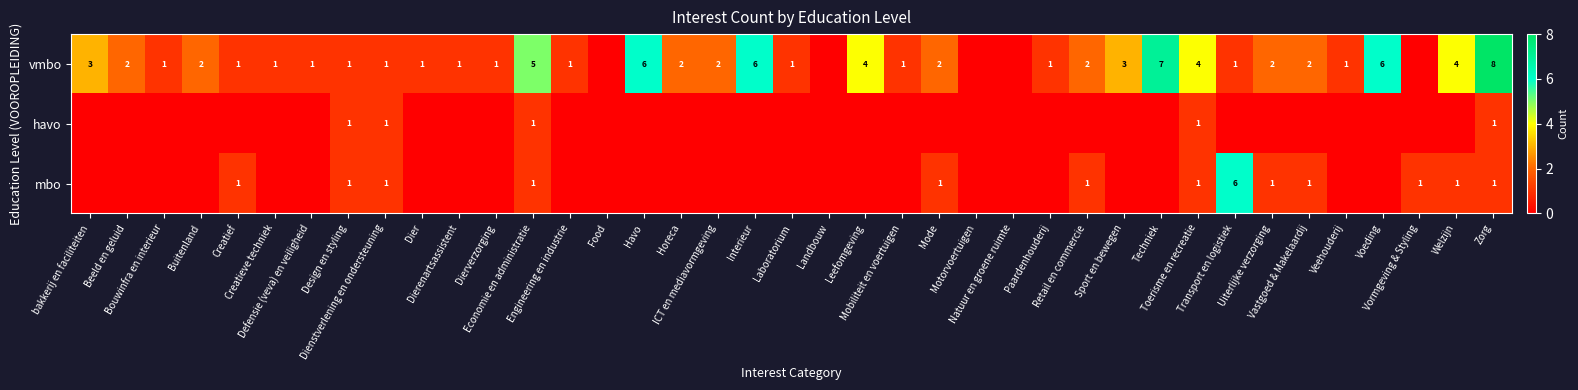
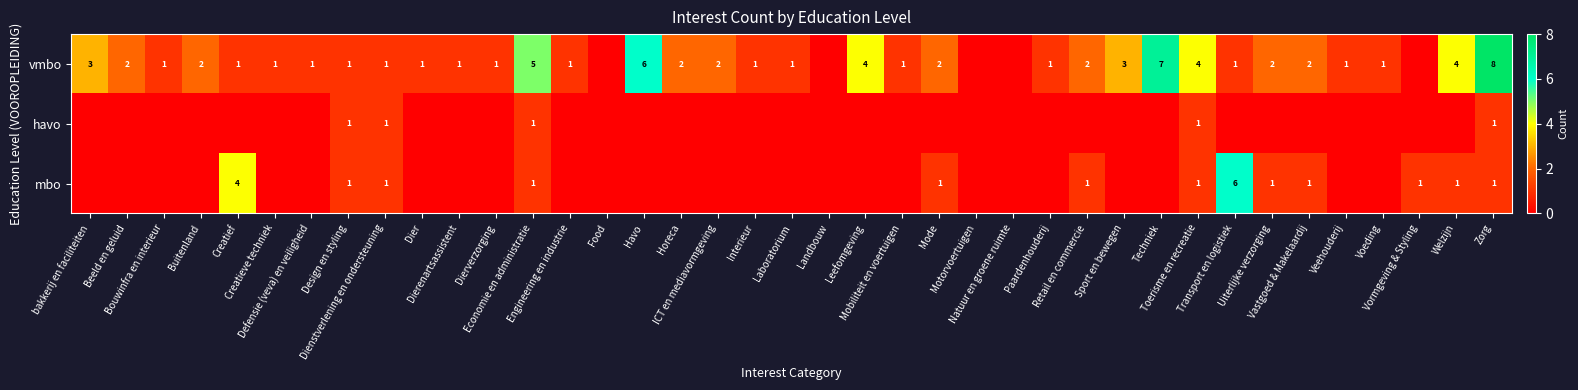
vmbo, Interieur: 6 -> 1
vmbo, Voeding: 6 -> 1
mbo, Creatief: 1 -> 4
